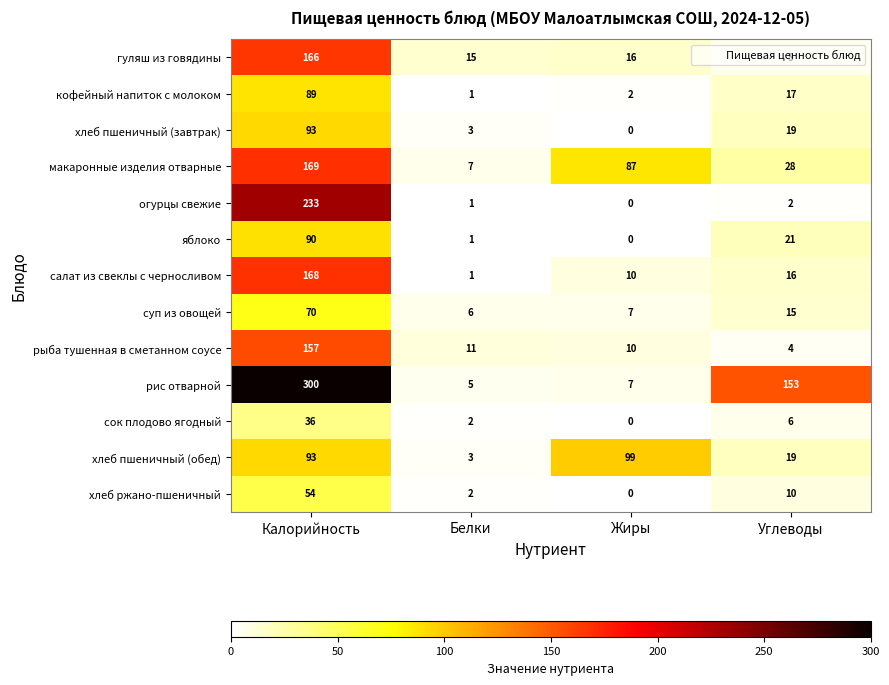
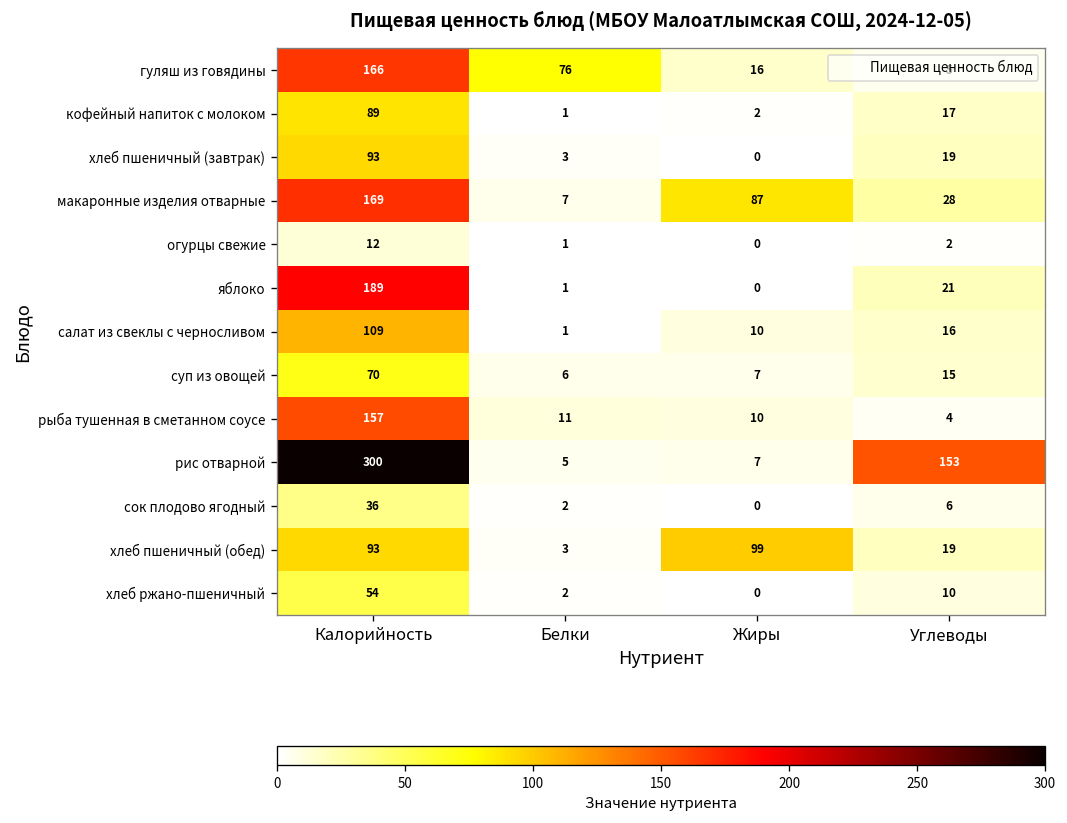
гуляш из говядины, Белки: 15 -> 76
огурцы свежие, Калорийность: 233 -> 12
яблоко, Калорийность: 90 -> 189
салат из свеклы с черносливом, Калорийность: 168 -> 109
